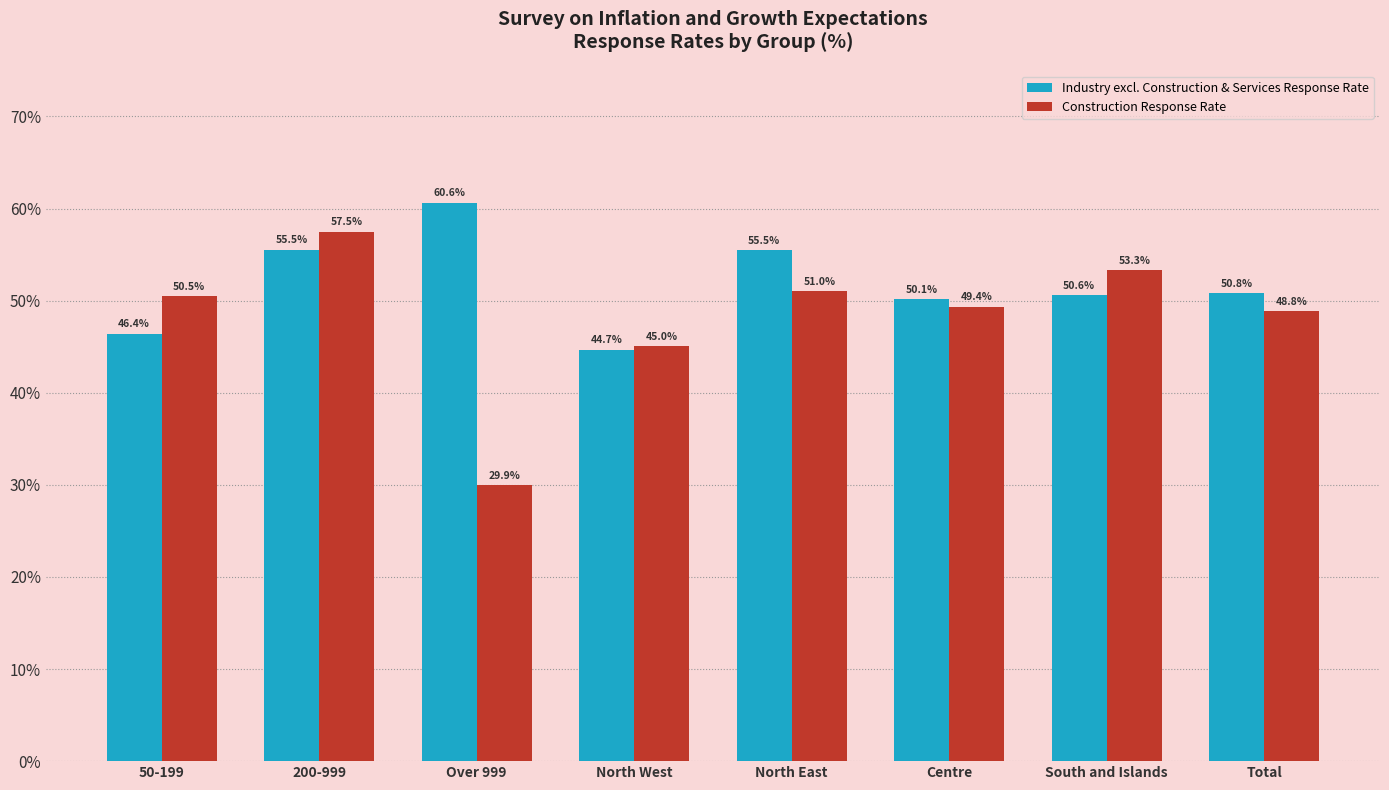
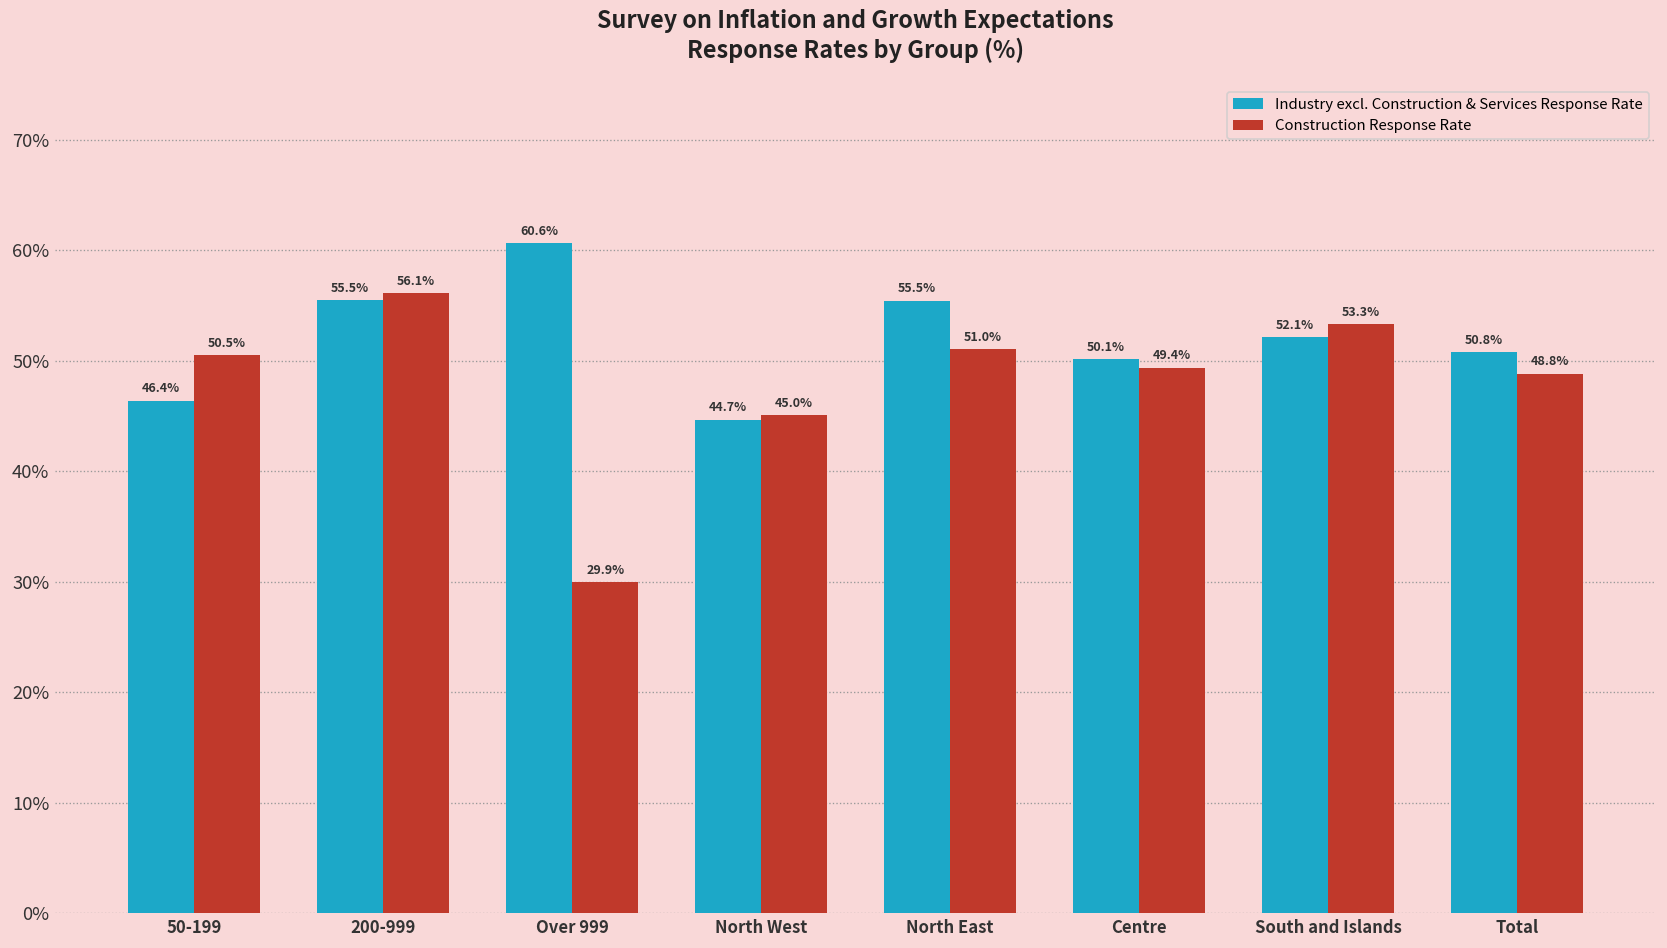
Construction Response Rate, 200-999: 57.5% -> 56.1%
Industry excl. Construction & Services Response Rate, South and Islands: 50.6% -> 52.1%
